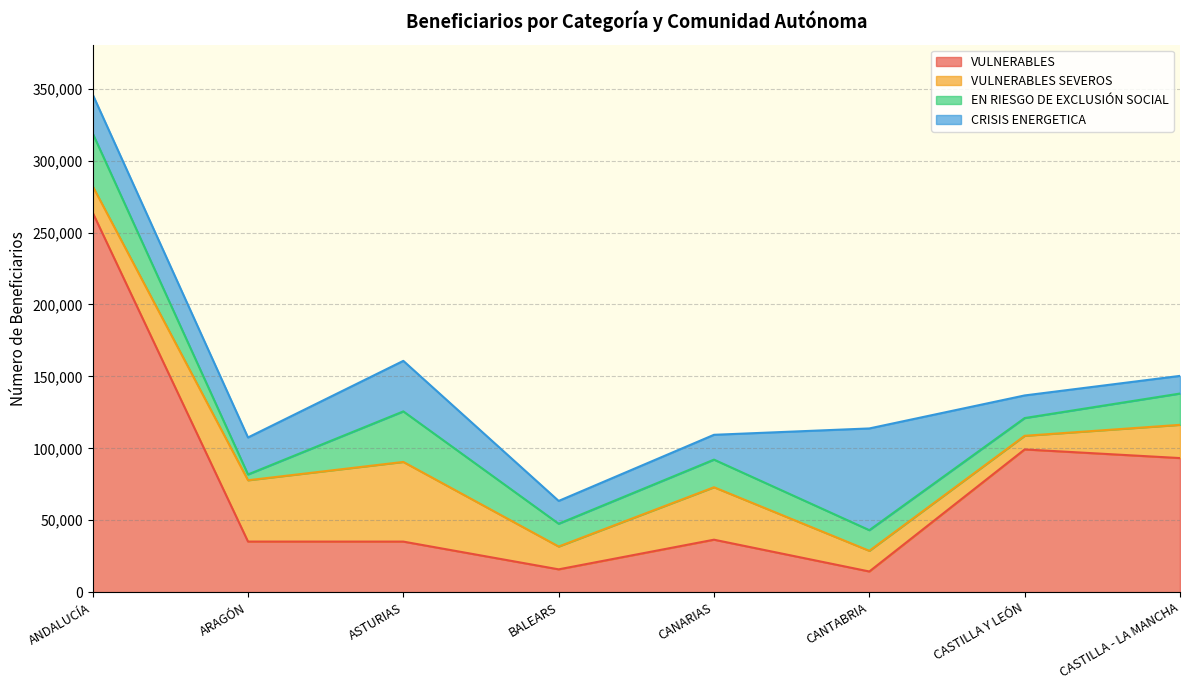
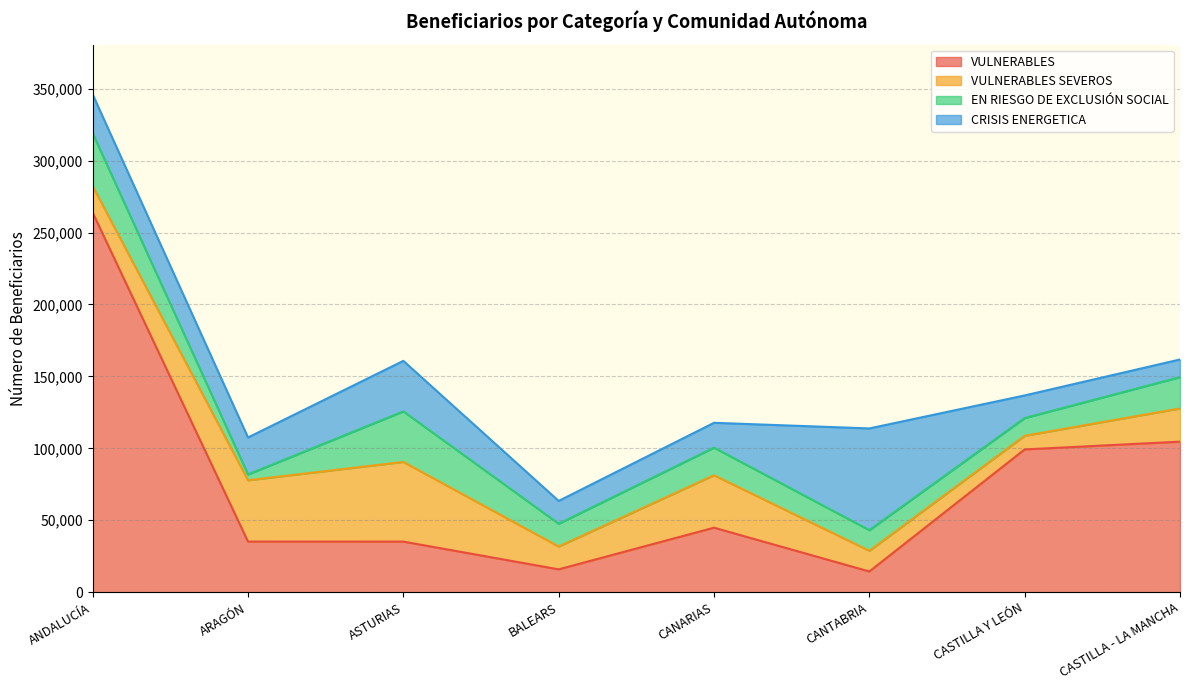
VULNERABLES, CANARIAS: 36,000 -> 45,000
VULNERABLES, CASTILLA - LA MANCHA: 93,000 -> 105,000
